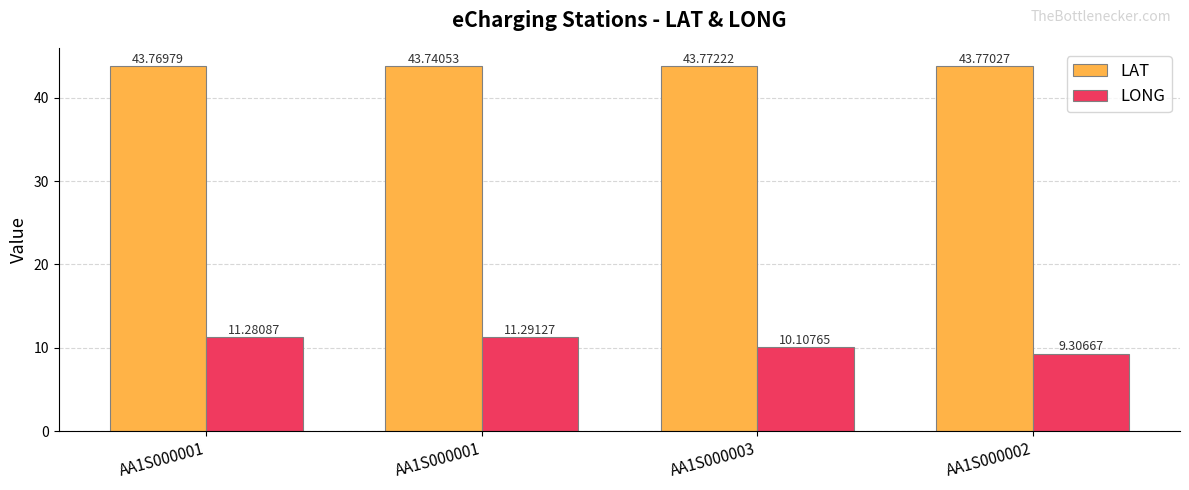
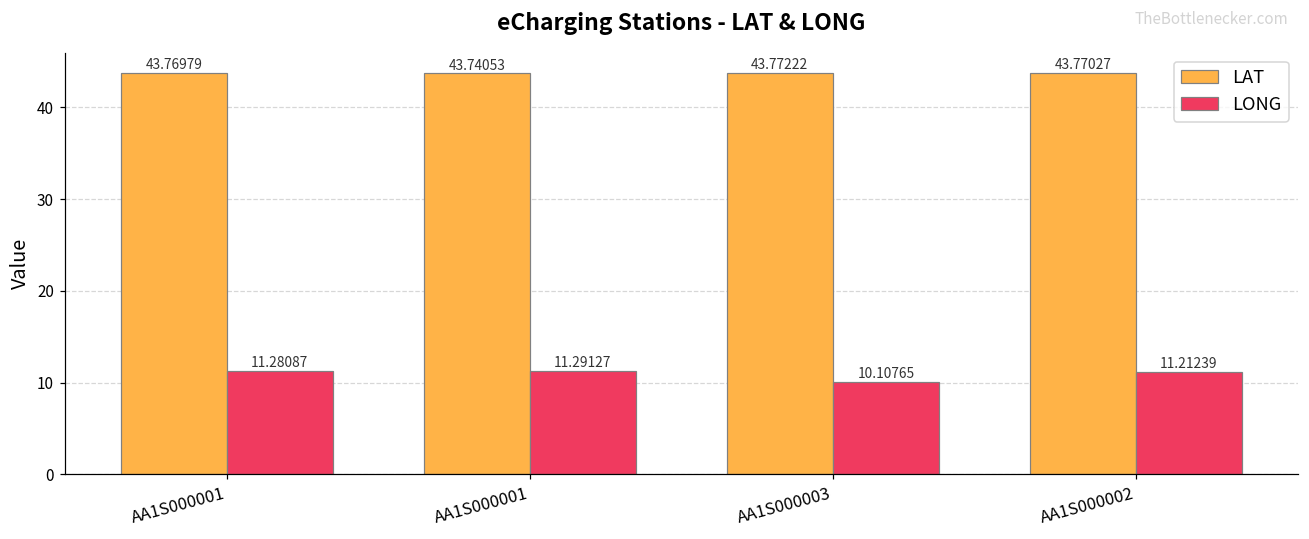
LONG, AA1S000002: 9.30667 -> 11.21239
